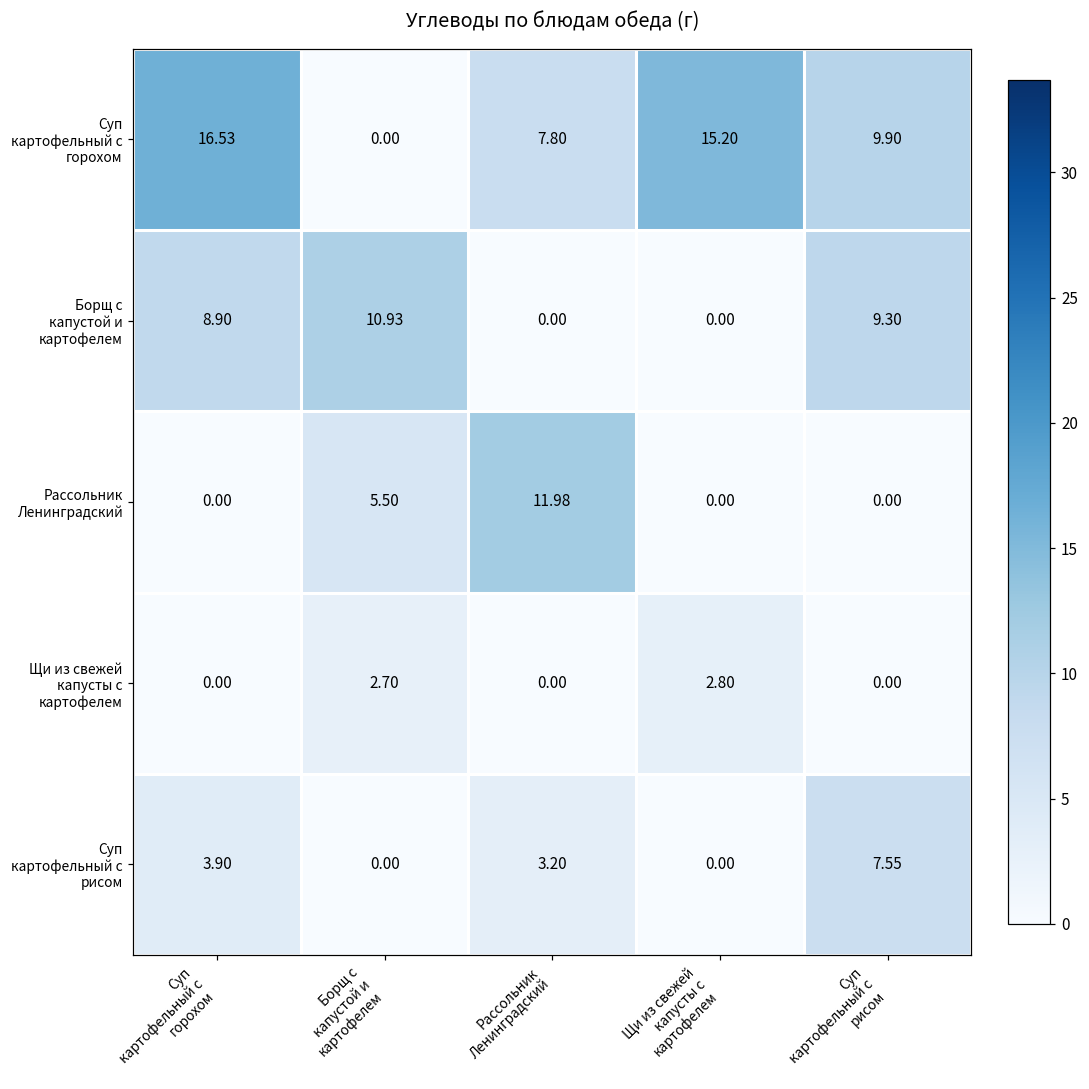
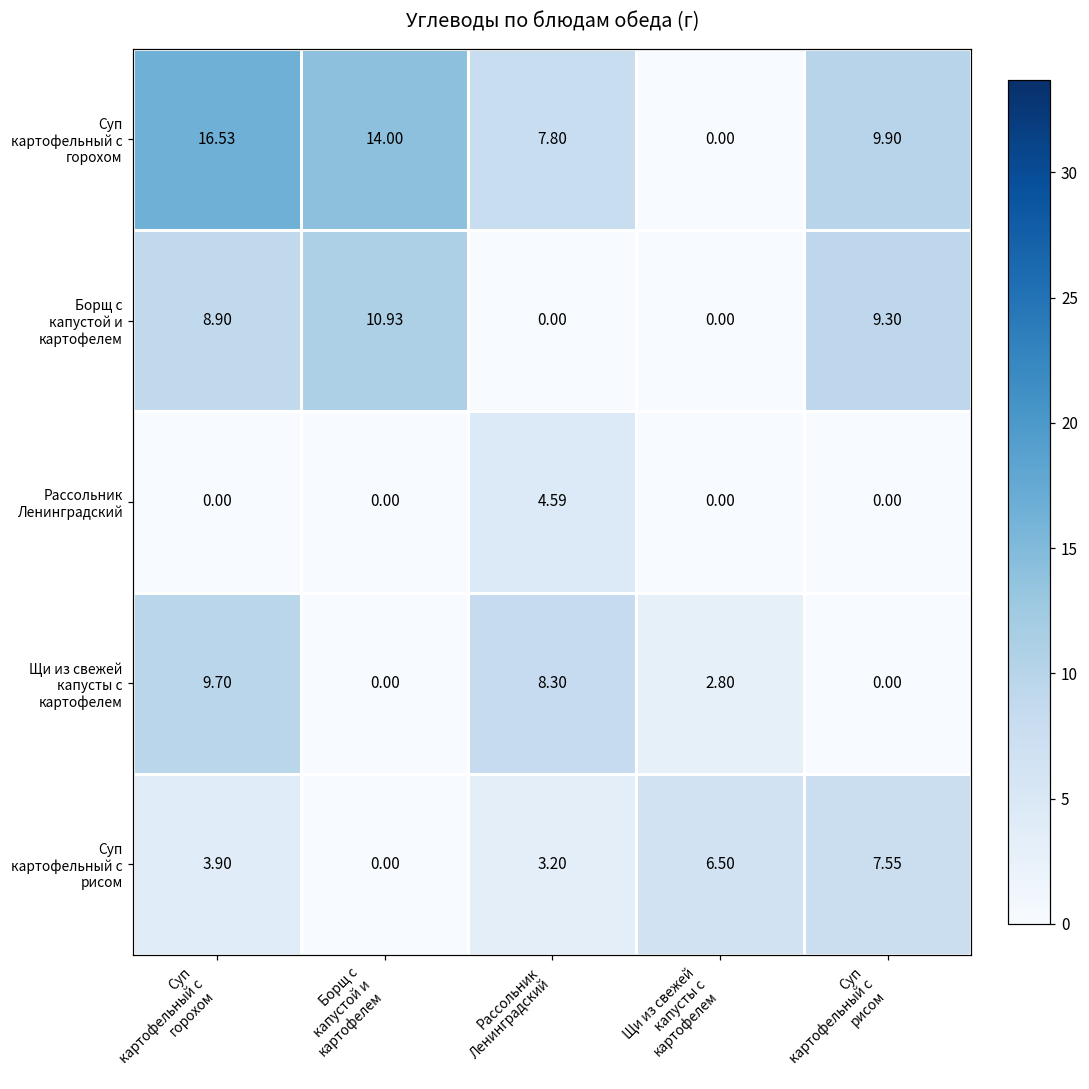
Суп картофельный с горохом, Борщ с капустой и картофелем: 0.00 -> 14.00
Суп картофельный с горохом, Щи из свежей капусты с картофелем: 15.20 -> 0.00
Рассольник Ленинградский, Борщ с капустой и картофелем: 5.50 -> 0.00
Рассольник Ленинградский, Рассольник Ленинградский: 11.98 -> 4.59
Щи из свежей капусты с картофелем, Суп картофельный с горохом: 0.00 -> 9.70
Щи из свежей капусты с картофелем, Борщ с капустой и картофелем: 2.70 -> 0.00
Щи из свежей капусты с картофелем, Рассольник Ленинградский: 0.00 -> 8.30
Суп картофельный с рисом, Щи из свежей капусты с картофелем: 0.00 -> 6.50
